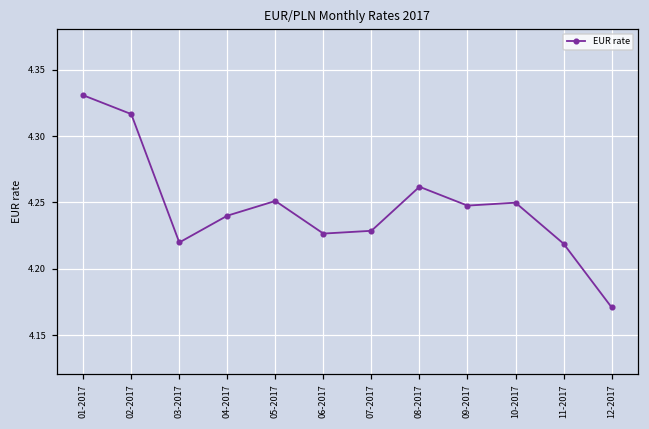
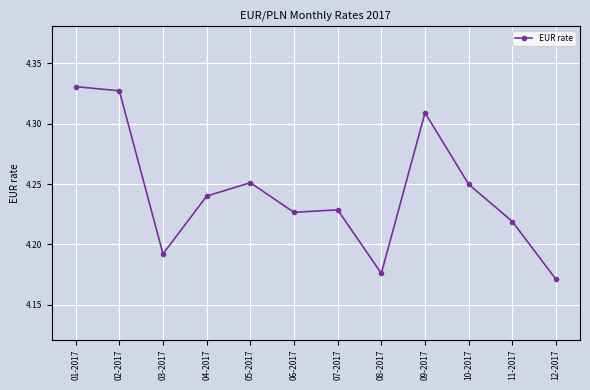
02-2017: 4.317 -> 4.327
03-2017: 4.220 -> 4.192
08-2017: 4.262 -> 4.176
09-2017: 4.248 -> 4.309
